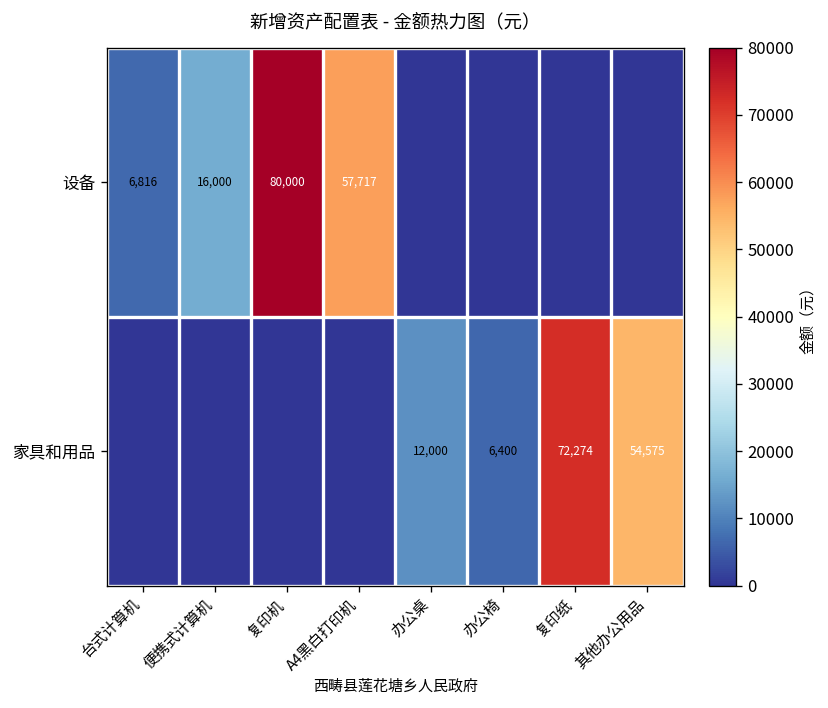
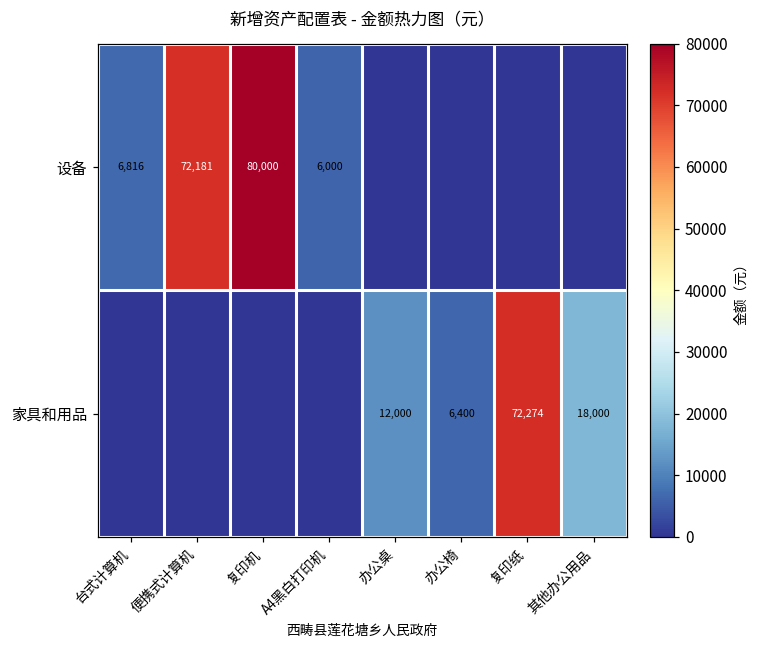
设备, 便携式计算机: 16,000 -> 72,181
设备, A4黑白打印机: 57,717 -> 6,000
家具和用品, 其他办公用品: 54,575 -> 18,000
